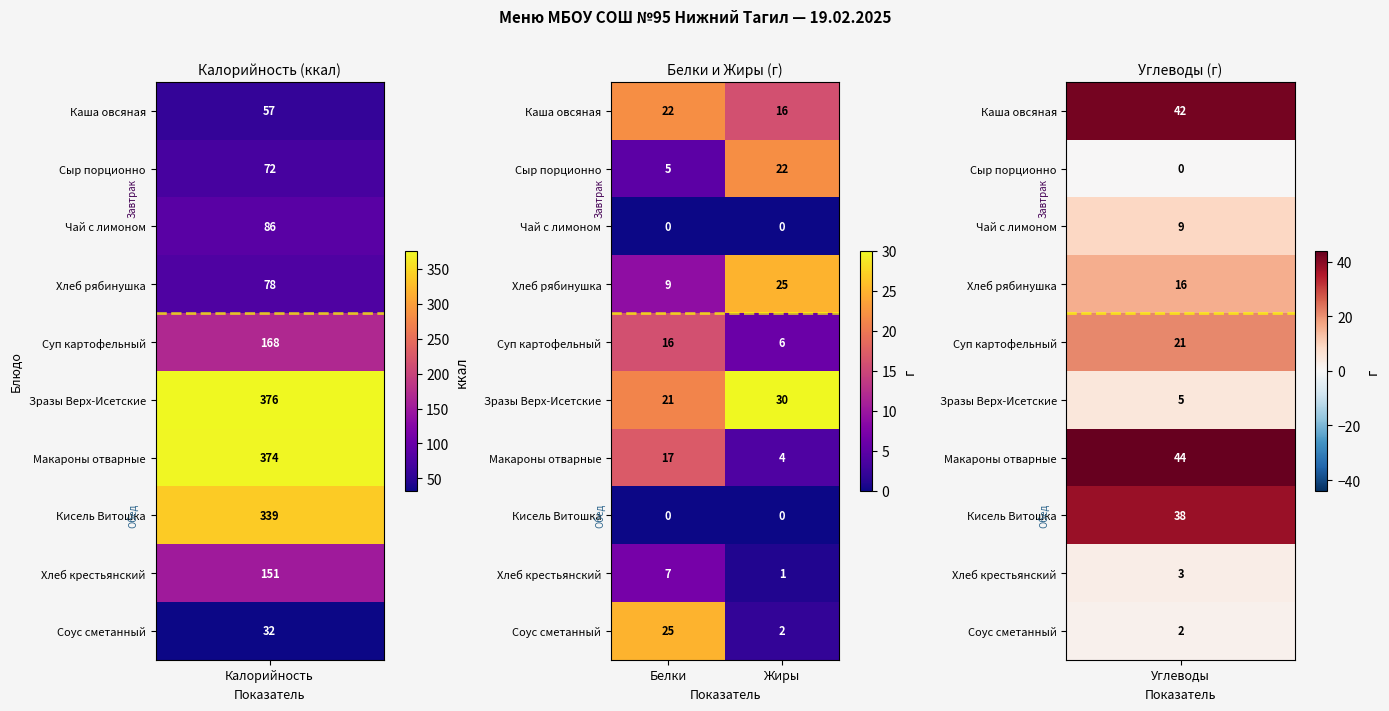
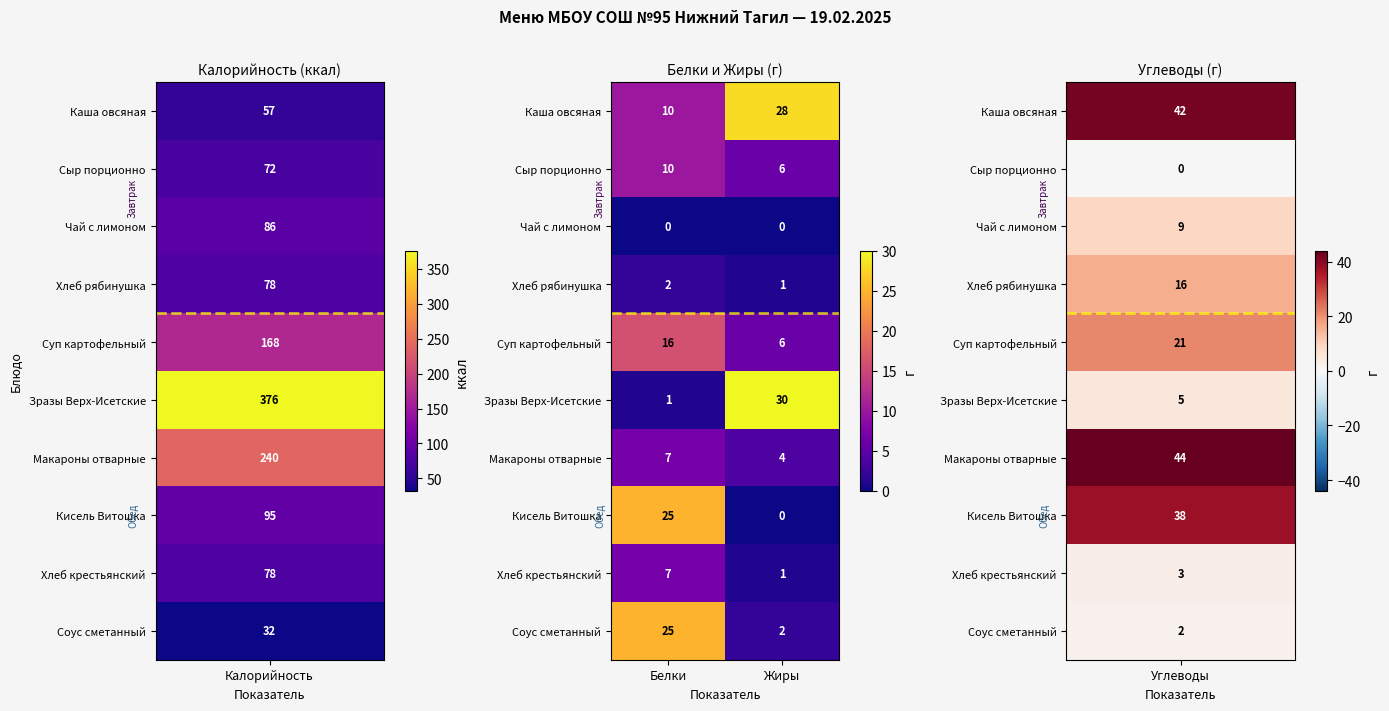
Калорийность (ккал), Макароны отварные, Калорийность: 374 -> 240
Калорийность (ккал), Кисель Витошка, Калорийность: 339 -> 95
Калорийность (ккал), Хлеб крестьянский, Калорийность: 151 -> 78
Белки и Жиры (г), Каша овсяная, Белки: 22 -> 10
Белки и Жиры (г), Каша овсяная, Жиры: 16 -> 28
Белки и Жиры (г), Сыр порционно, Белки: 5 -> 10
Белки и Жиры (г), Сыр порционно, Жиры: 22 -> 6
Белки и Жиры (г), Хлеб рябинушка, Белки: 9 -> 2
Белки и Жиры (г), Хлеб рябинушка, Жиры: 25 -> 1
Белки и Жиры (г), Зразы Верх-Исетские, Белки: 21 -> 1
Белки и Жиры (г), Макароны отварные, Белки: 17 -> 7
Белки и Жиры (г), Кисель Витошка, Белки: 0 -> 25
